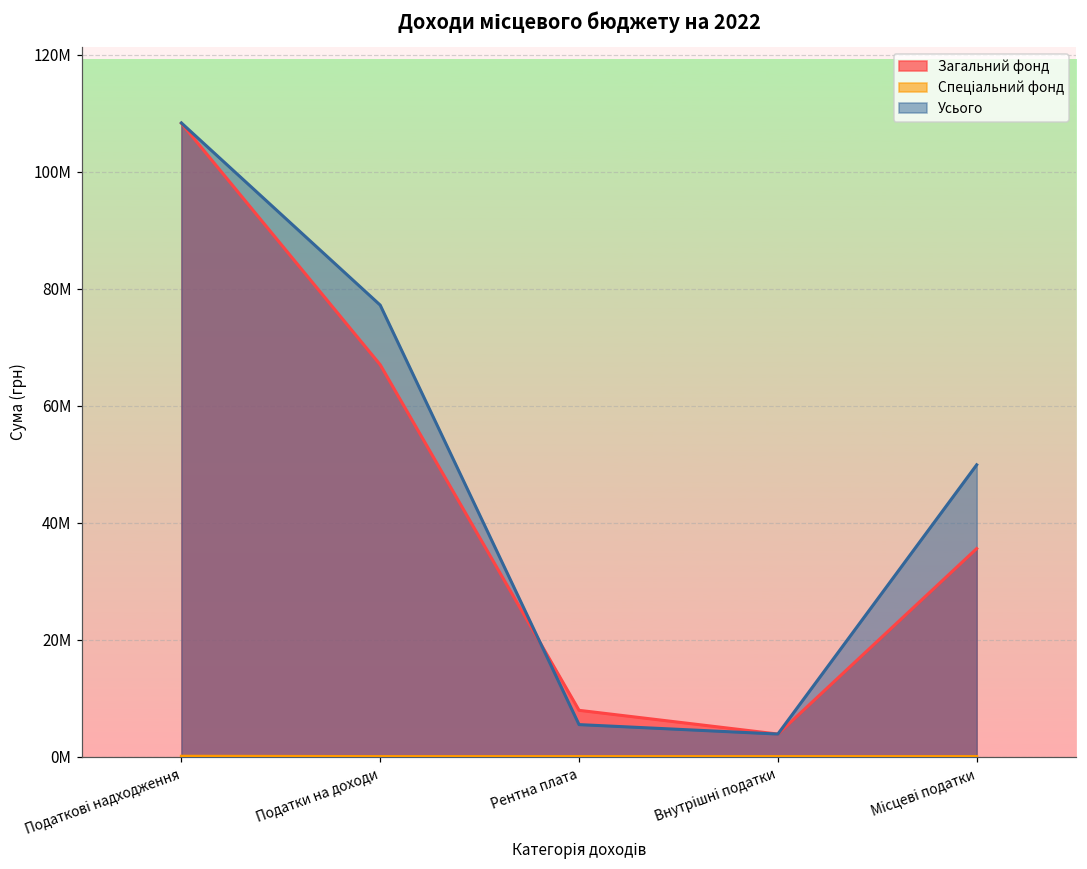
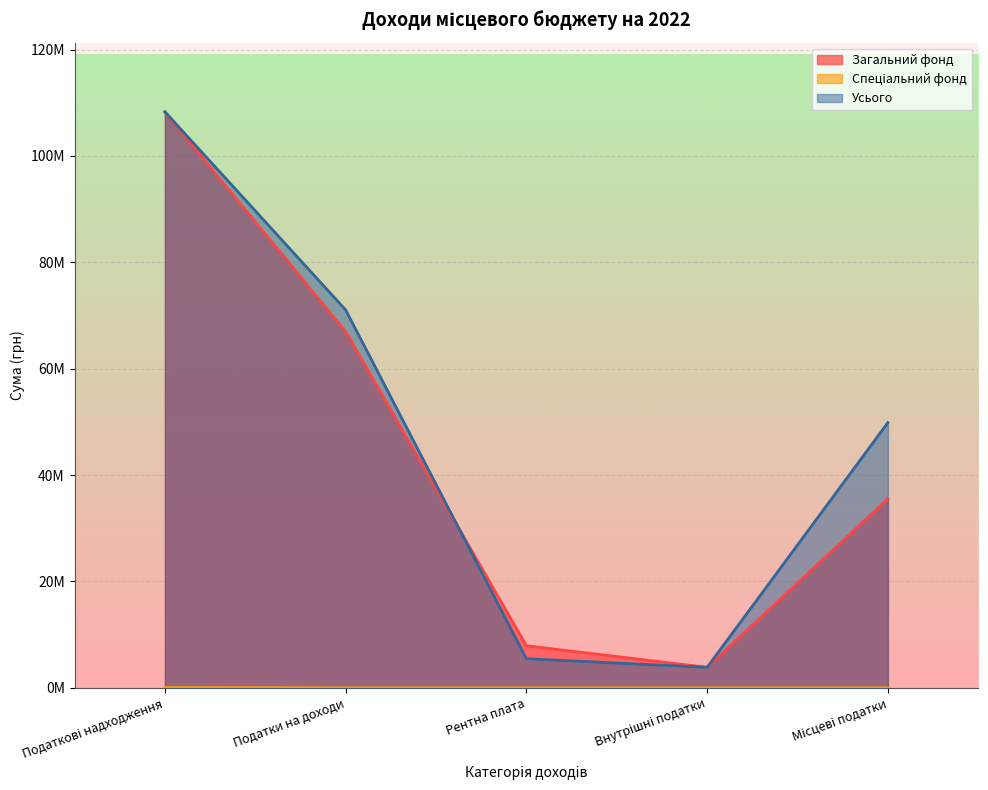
Усього, Податки на доходи: 77000000 -> 71000000
